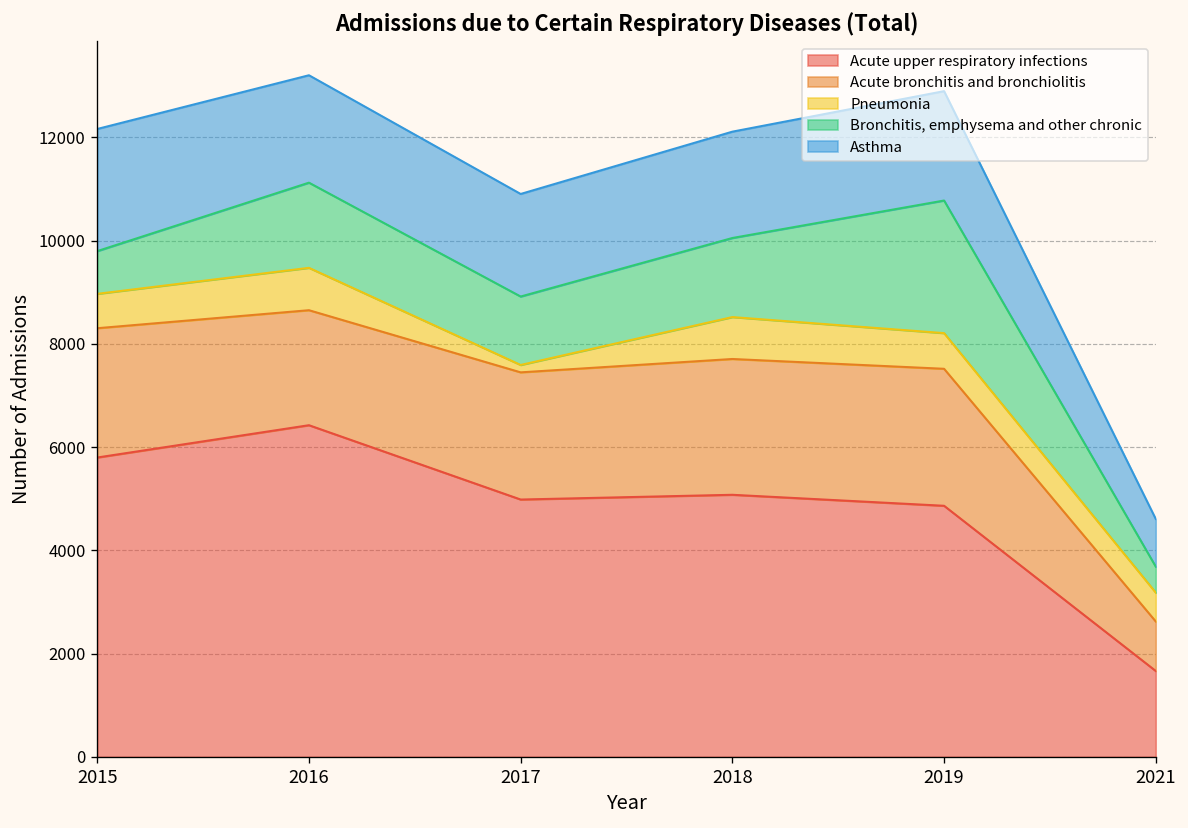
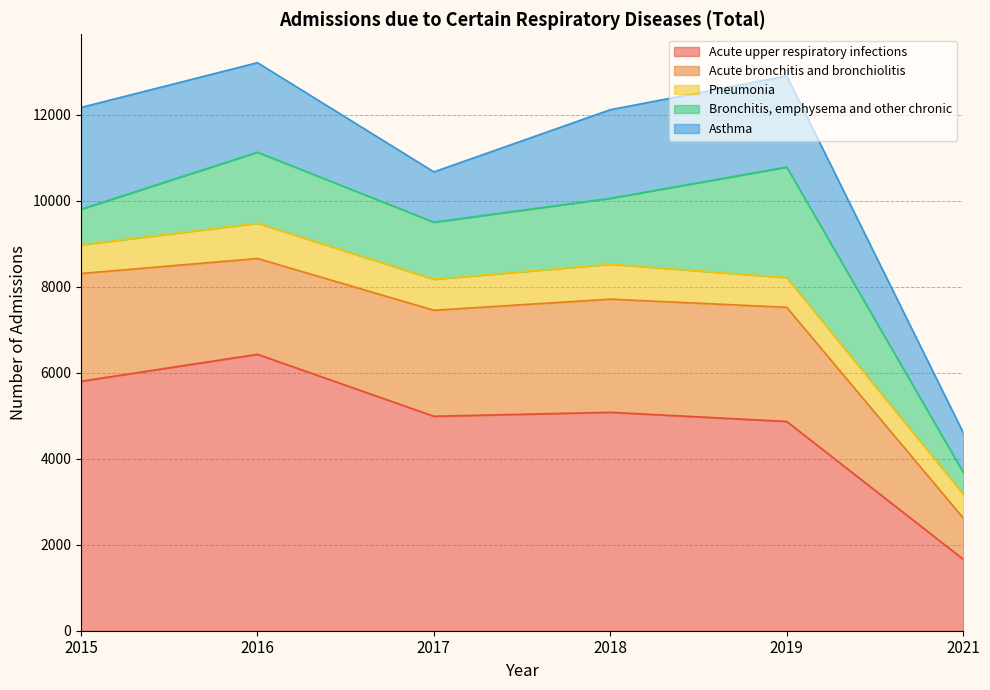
Pneumonia, 2017: 100 -> 700
Asthma, 2017: 2000 -> 1200
